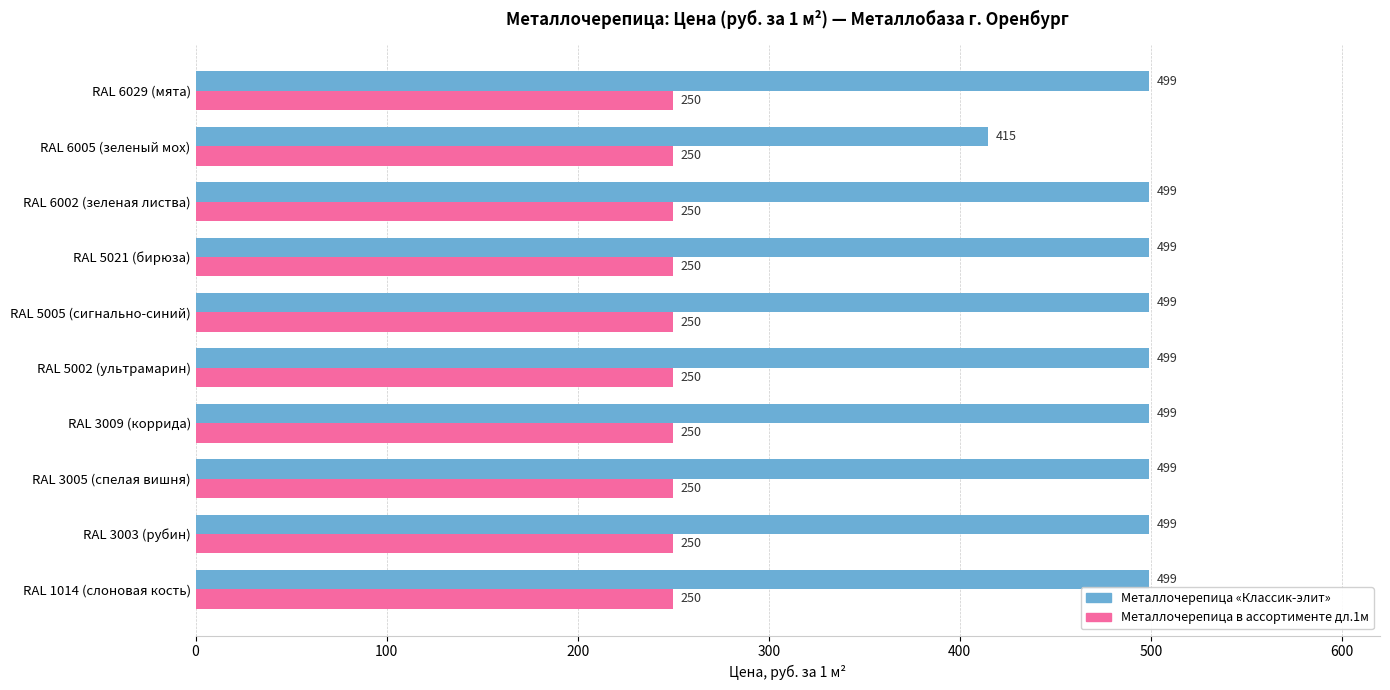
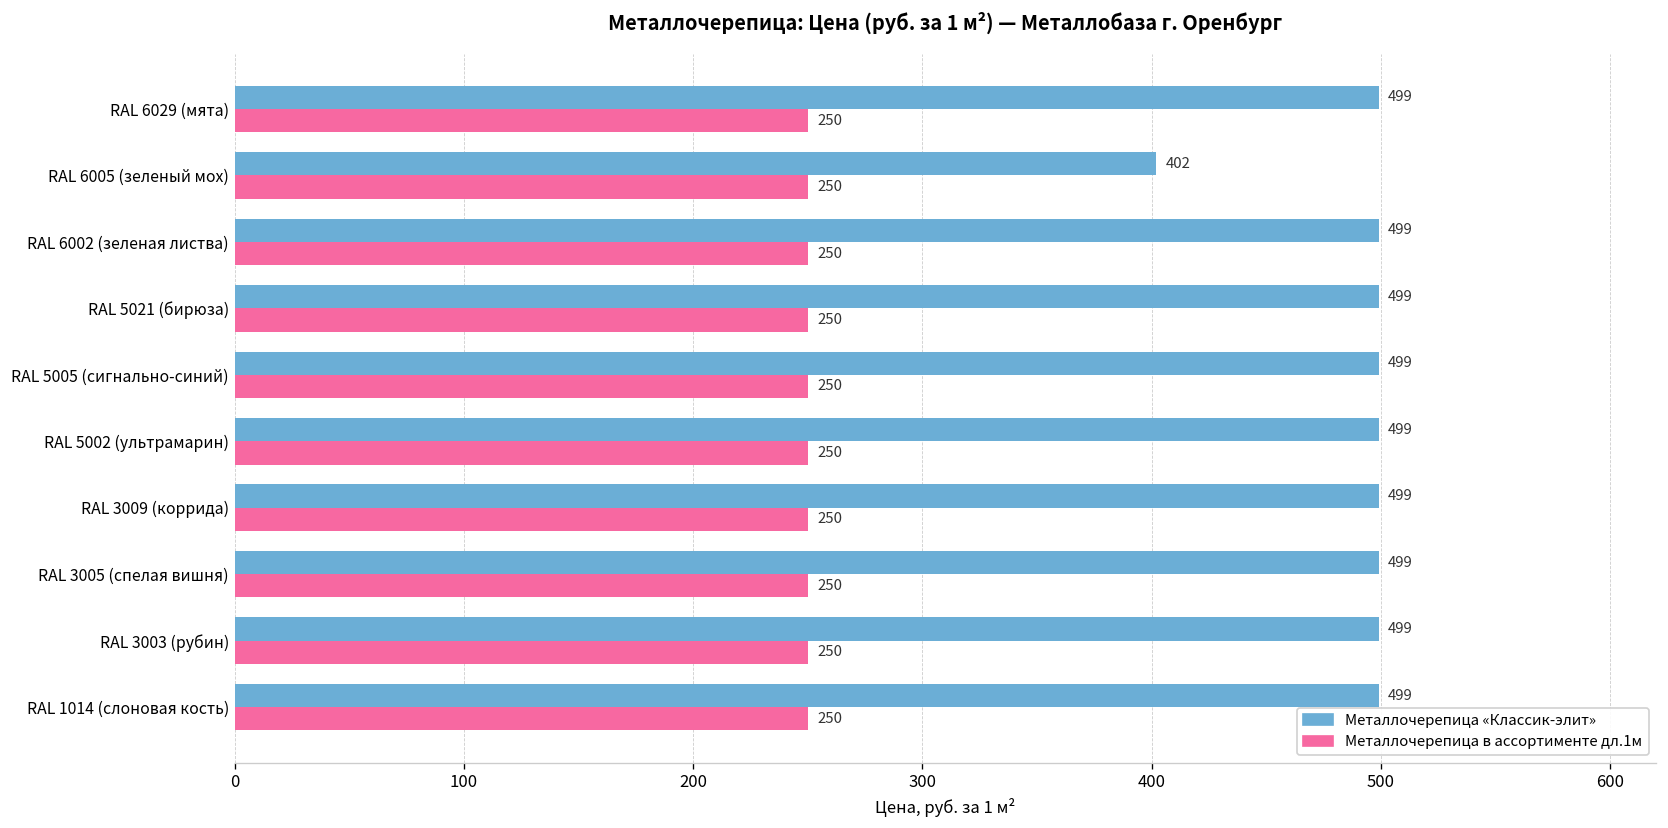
Металлочерепица «Классик-элит», RAL 6005 (зеленый мох): 415 -> 402
